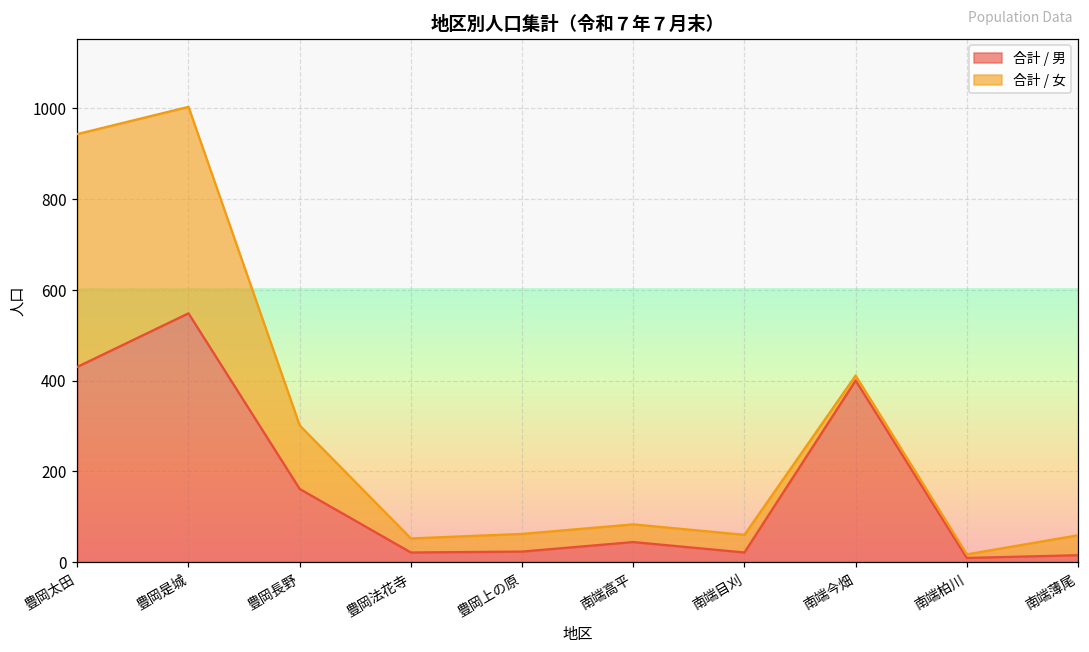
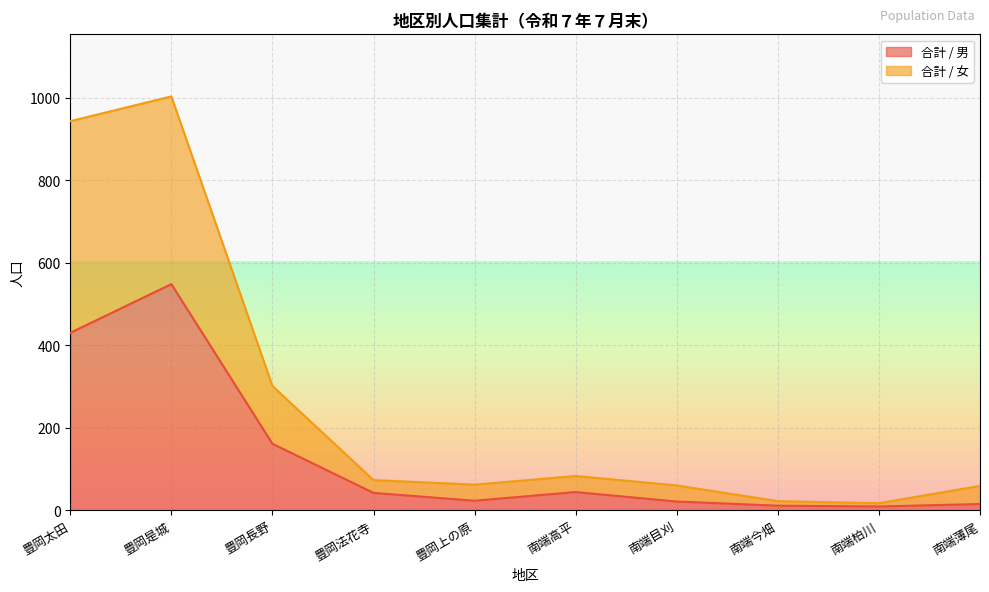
合計 / 男, 豊岡法花寺: 20 -> 40
合計 / 男, 南端今畑: 400 -> 10
